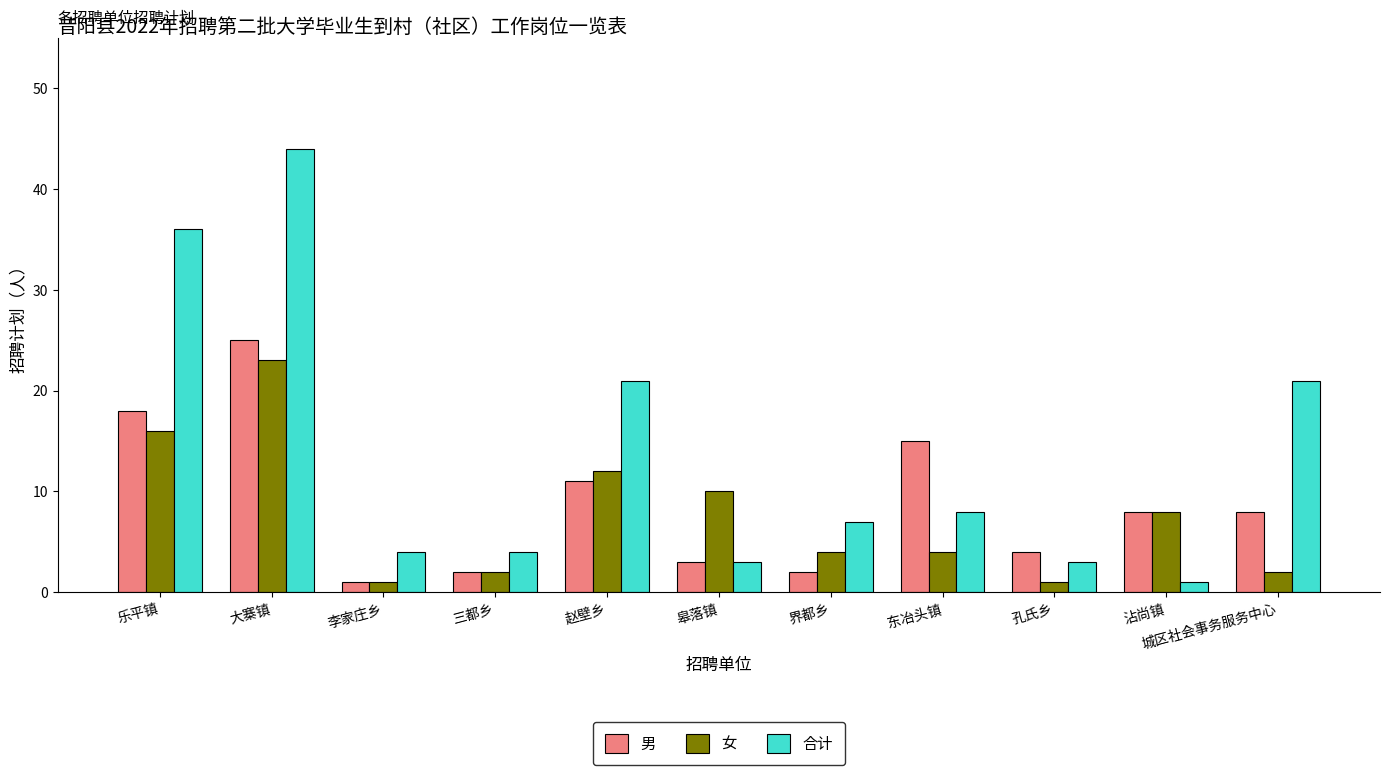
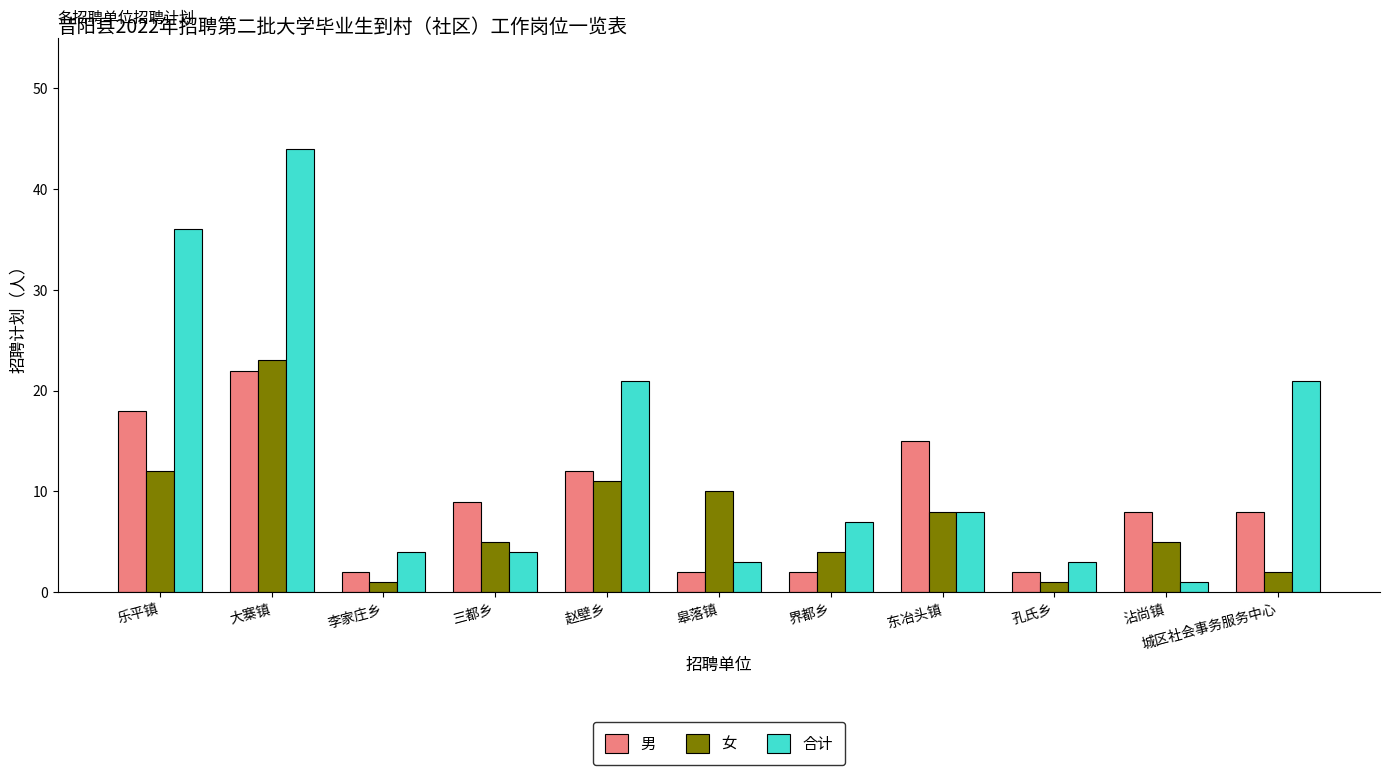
女, 乐平镇: 16 -> 12
男, 大寨镇: 25 -> 22
男, 李家庄乡: 1 -> 2
男, 三都乡: 2 -> 9
女, 三都乡: 2 -> 5
男, 赵壁乡: 11 -> 12
女, 赵壁乡: 12 -> 11
男, 皋落镇: 3 -> 2
女, 东冶头镇: 4 -> 8
男, 孔氏乡: 4 -> 2
女, 沾尚镇: 8 -> 5
